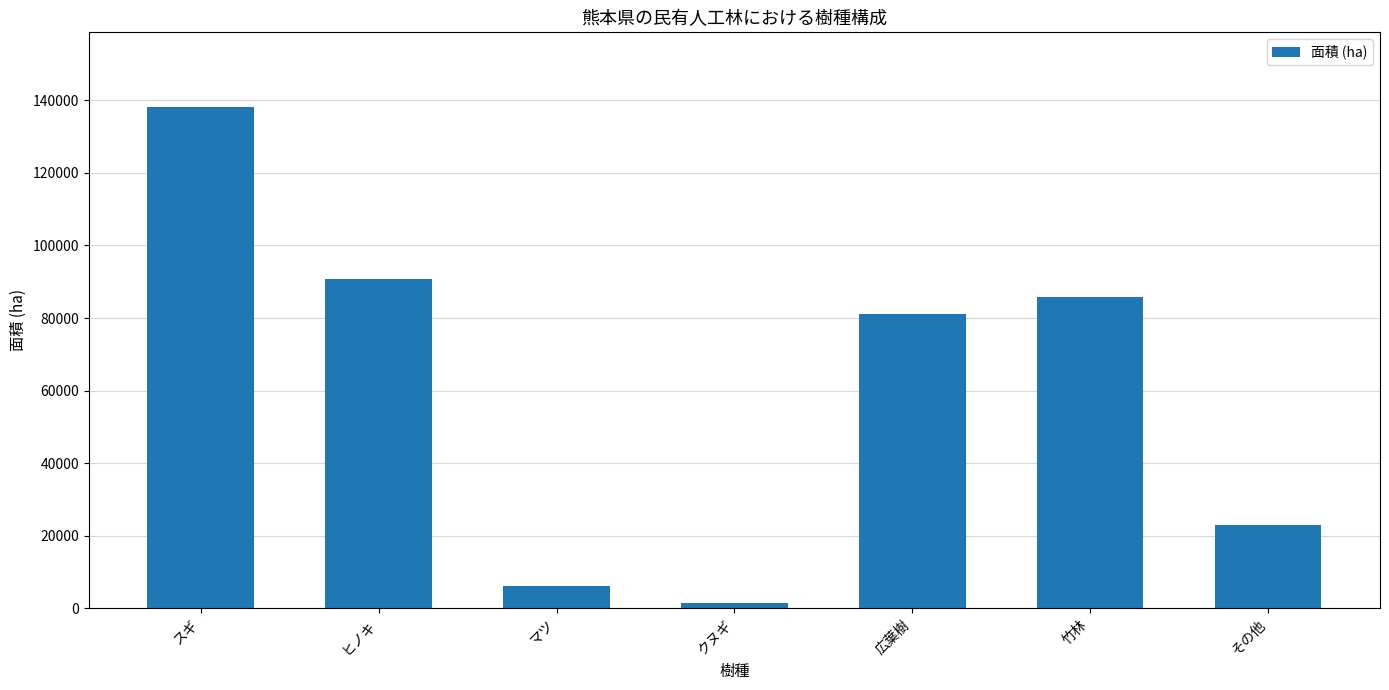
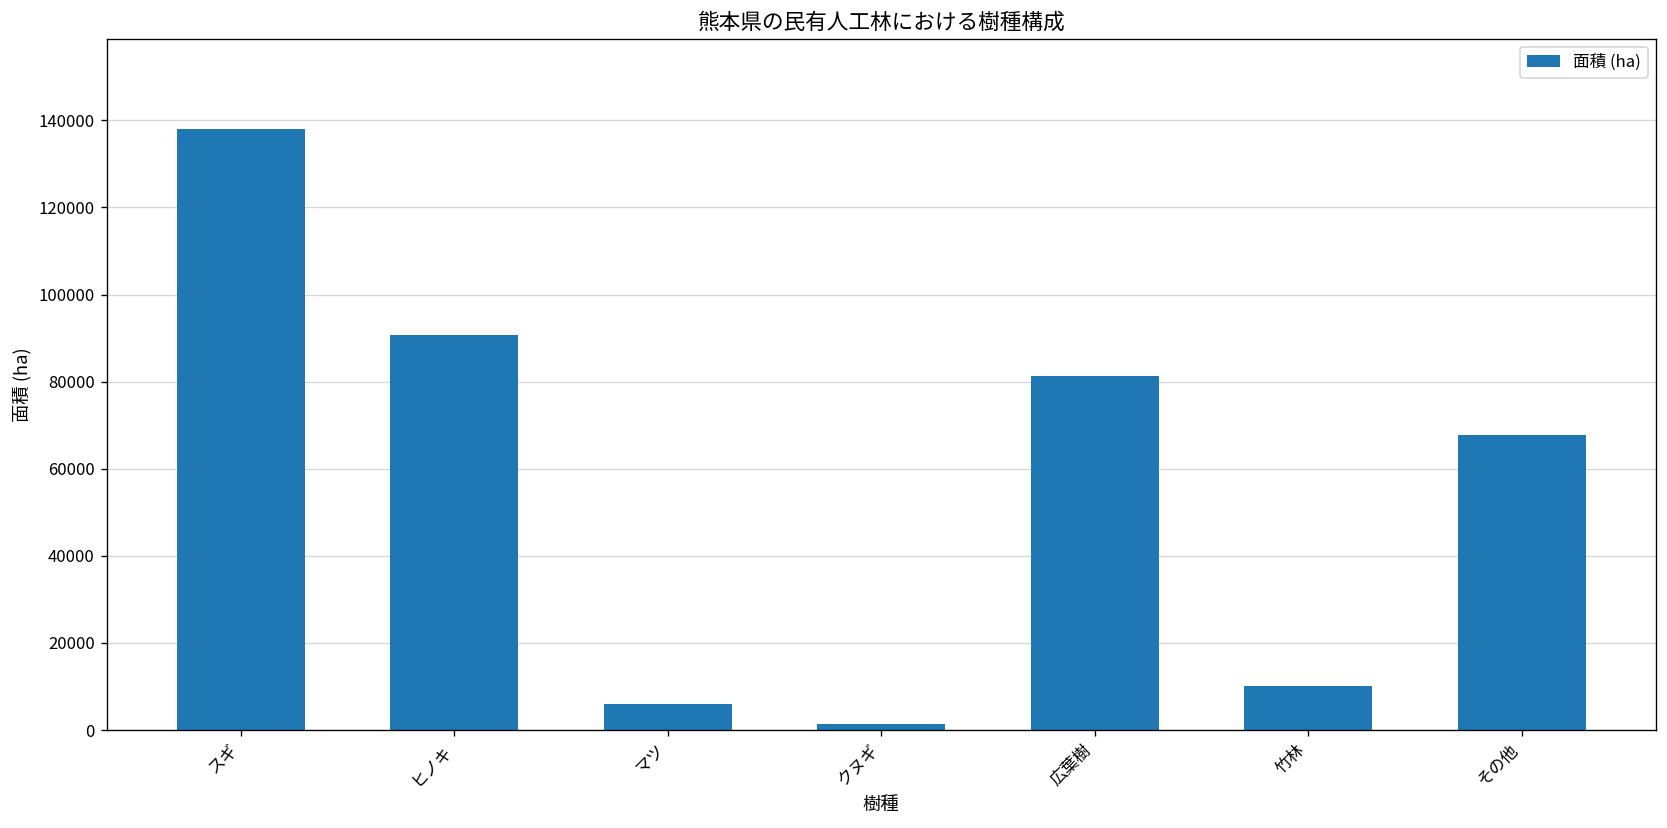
竹林: 86000 -> 10000
その他: 23000 -> 68000
